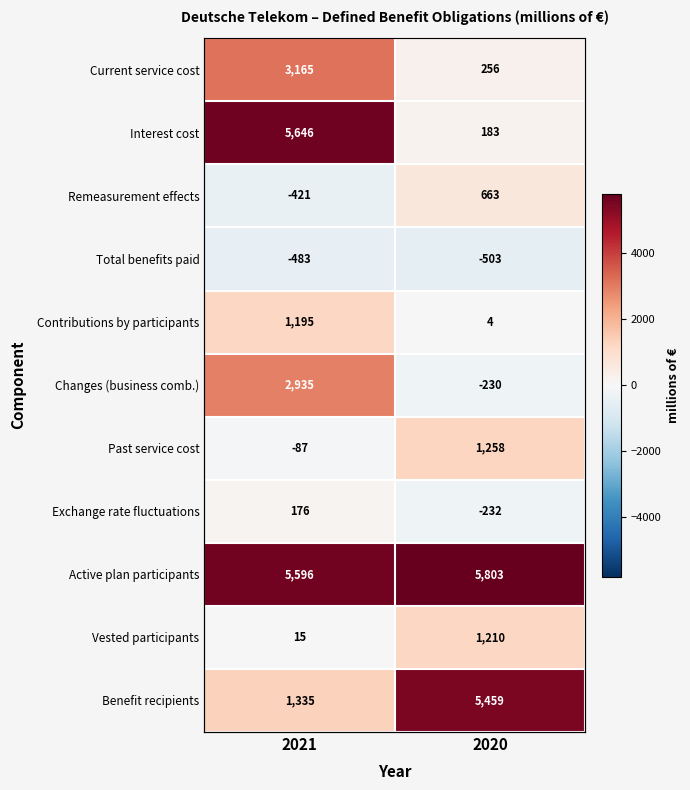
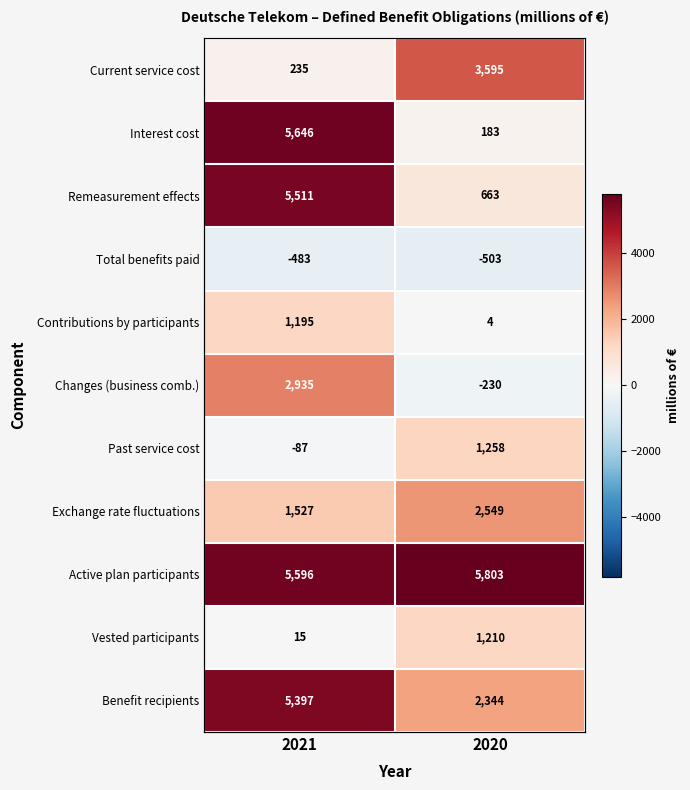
Current service cost, 2021: 3,165 -> 235
Current service cost, 2020: 256 -> 3,595
Remeasurement effects, 2021: -421 -> 5,511
Exchange rate fluctuations, 2021: 176 -> 1,527
Exchange rate fluctuations, 2020: -232 -> 2,549
Benefit recipients, 2021: 1,335 -> 5,397
Benefit recipients, 2020: 5,459 -> 2,344
